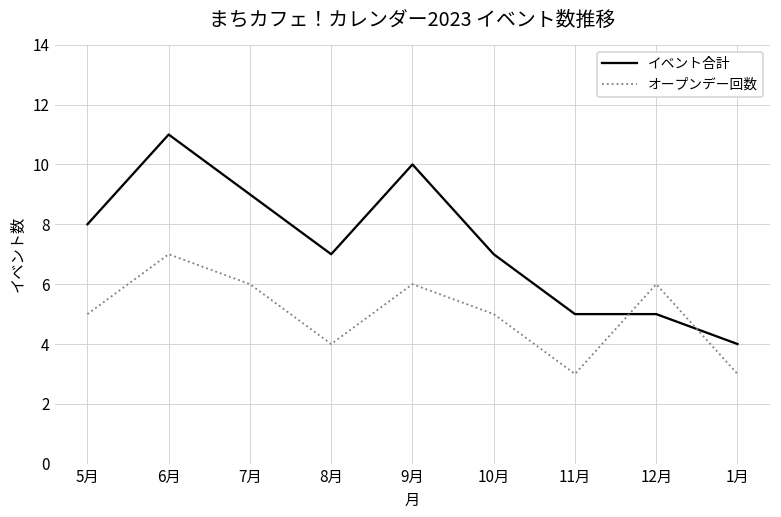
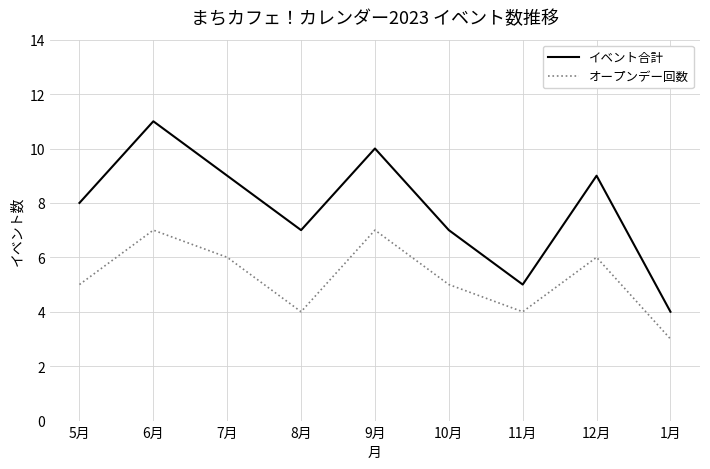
オープンデー回数, 9月: 6 -> 7
オープンデー回数, 11月: 3 -> 4
イベント合計, 12月: 5 -> 9
